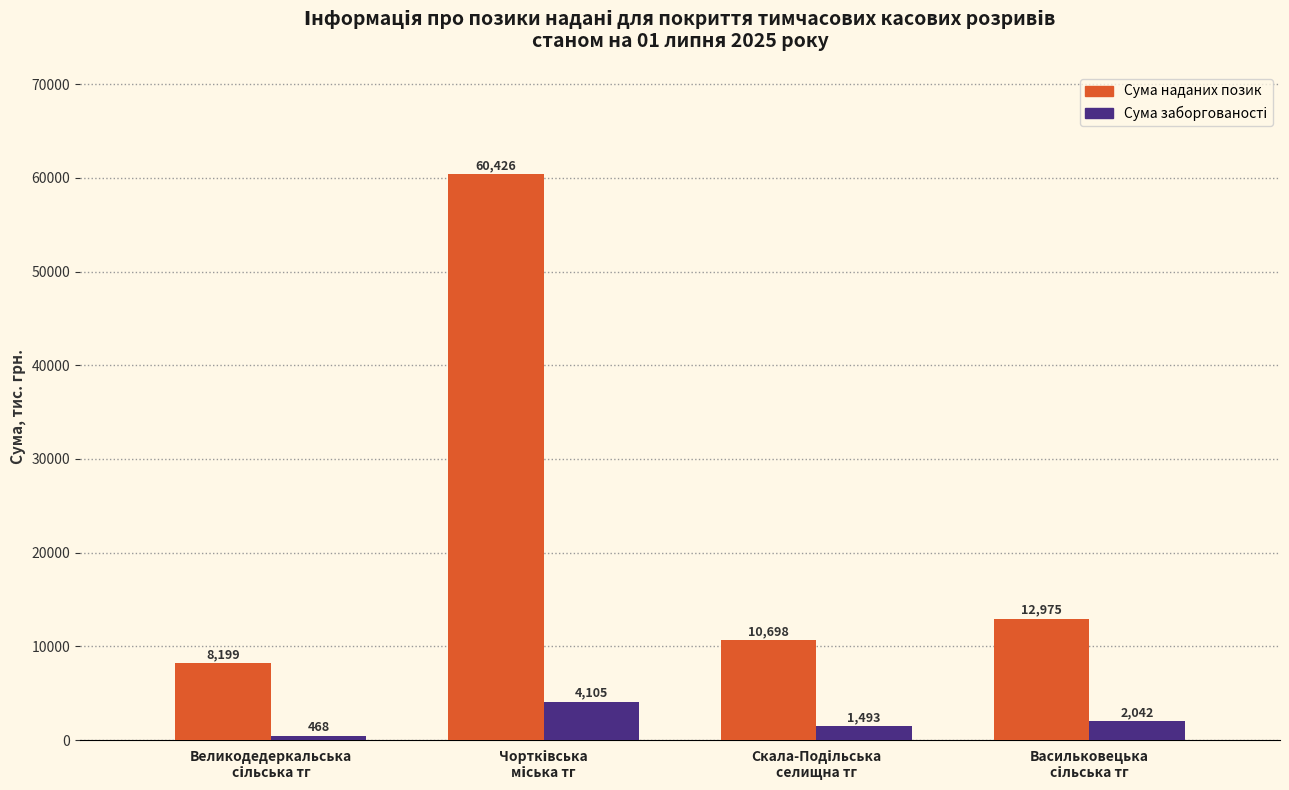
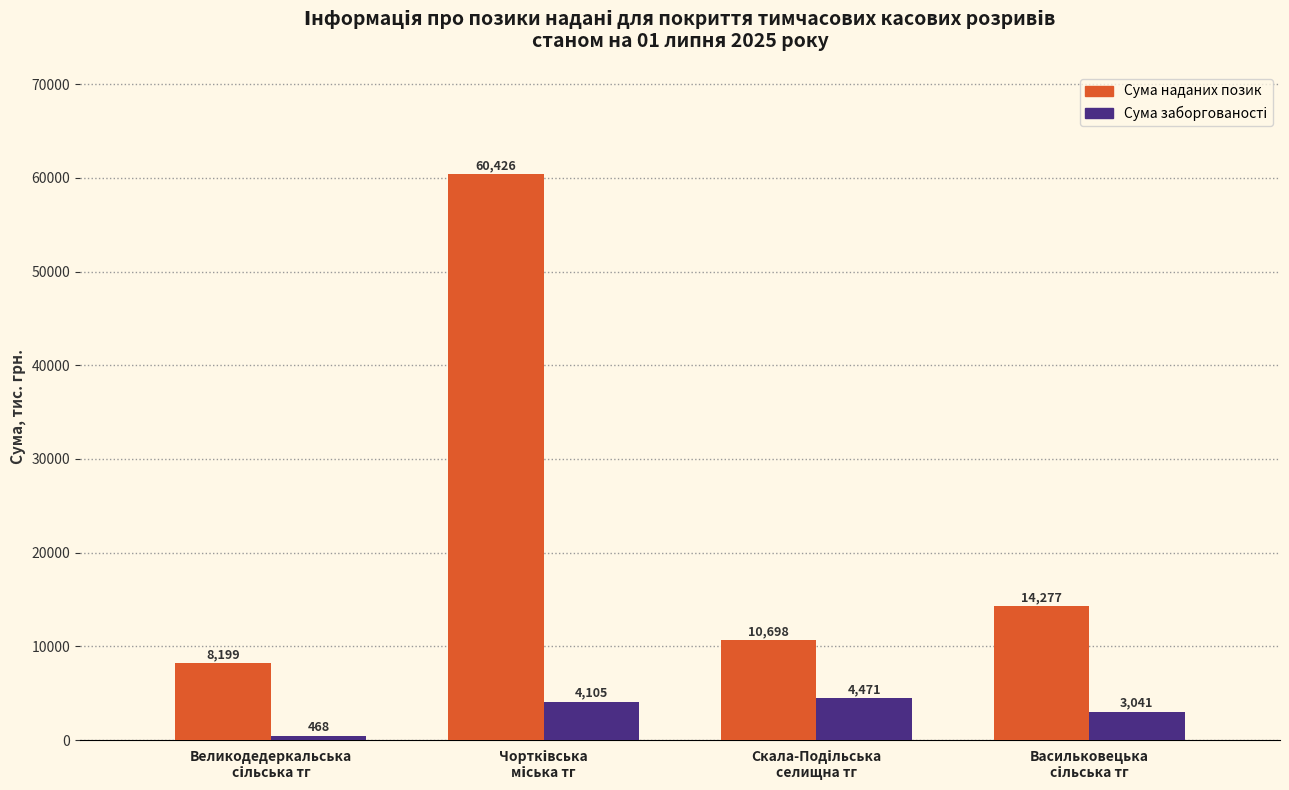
Сума заборгованості, Скала-Подільська селищна тг: 1,493 -> 4,471
Сума наданих позик, Васильковецька сільська тг: 12,975 -> 14,277
Сума заборгованості, Васильковецька сільська тг: 2,042 -> 3,041
